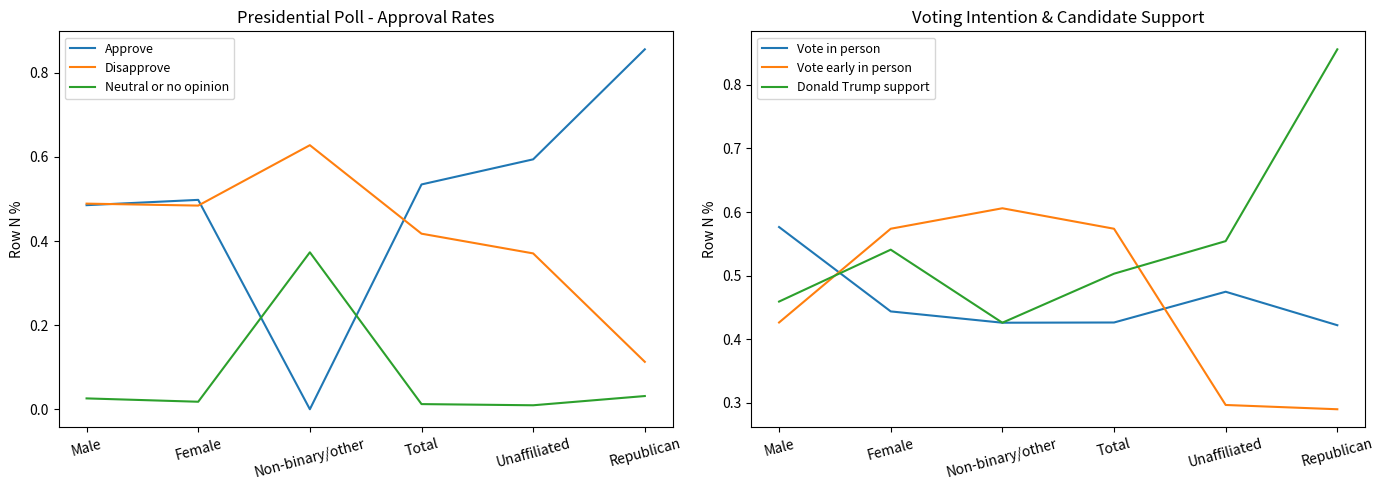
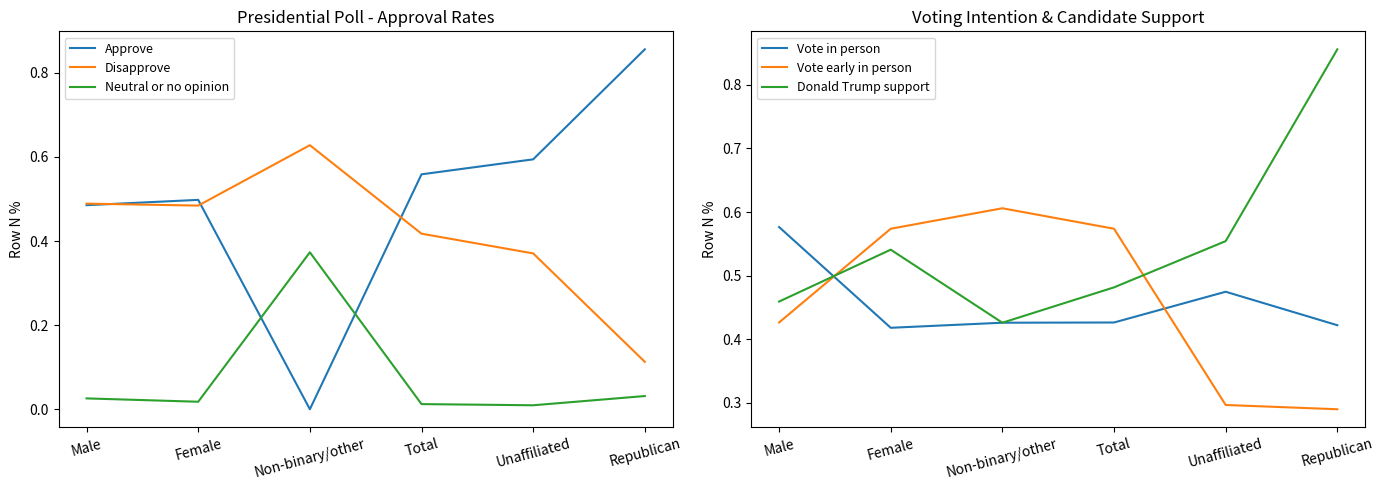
Presidential Poll - Approval Rates, Approve, Total: 0.53 -> 0.56
Voting Intention & Candidate Support, Vote in person, Female: 0.44 -> 0.42
Voting Intention & Candidate Support, Donald Trump support, Total: 0.50 -> 0.48
